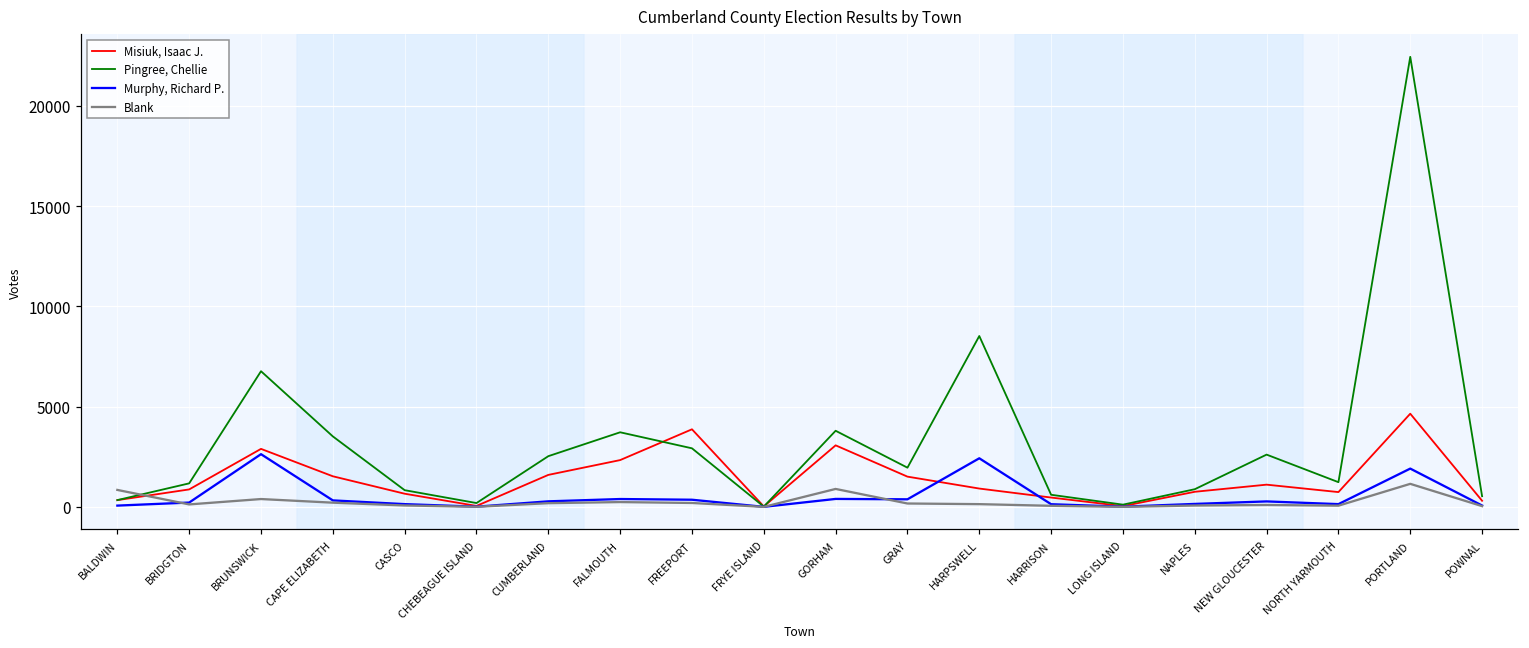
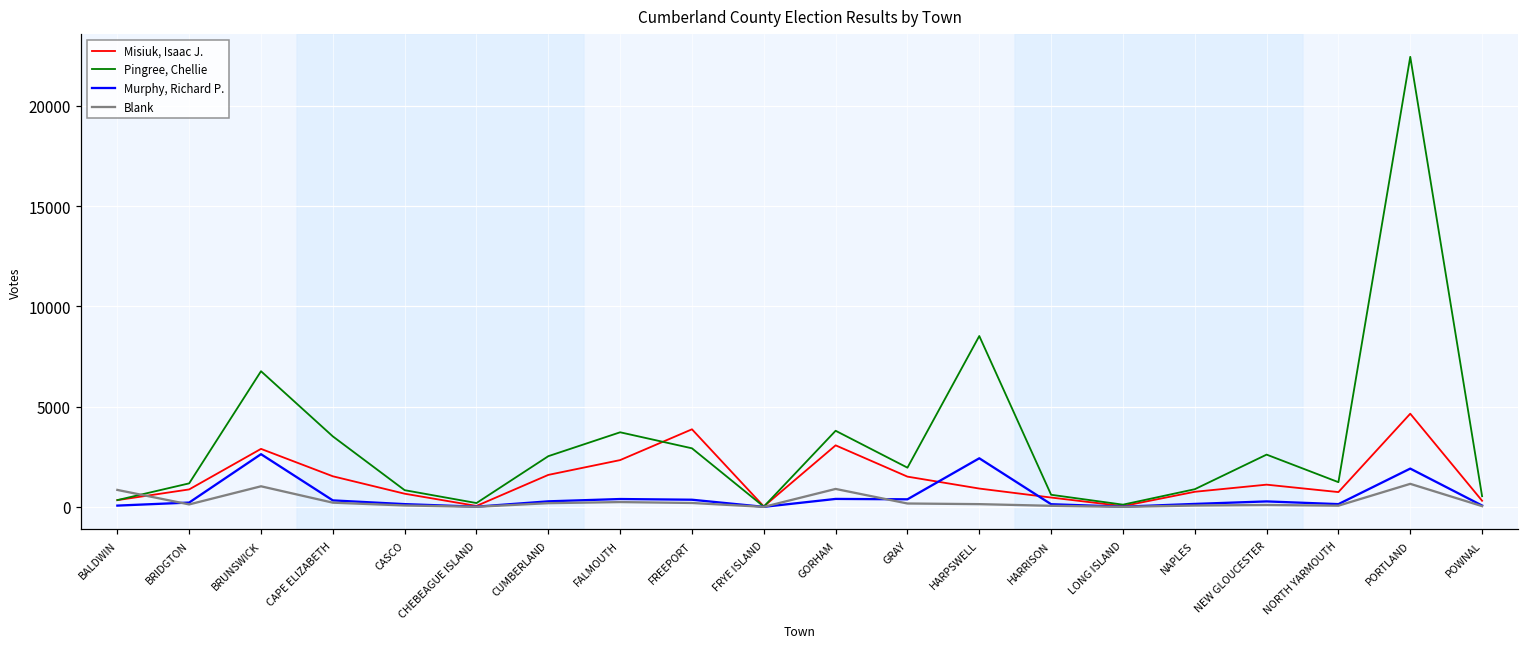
Blank, BRUNSWICK: 400 -> 1000
